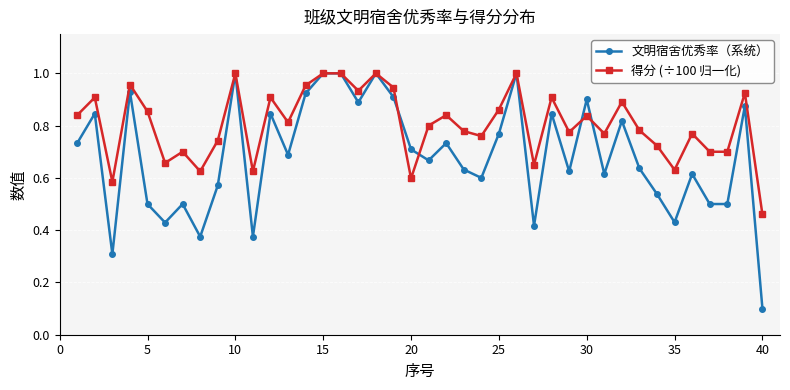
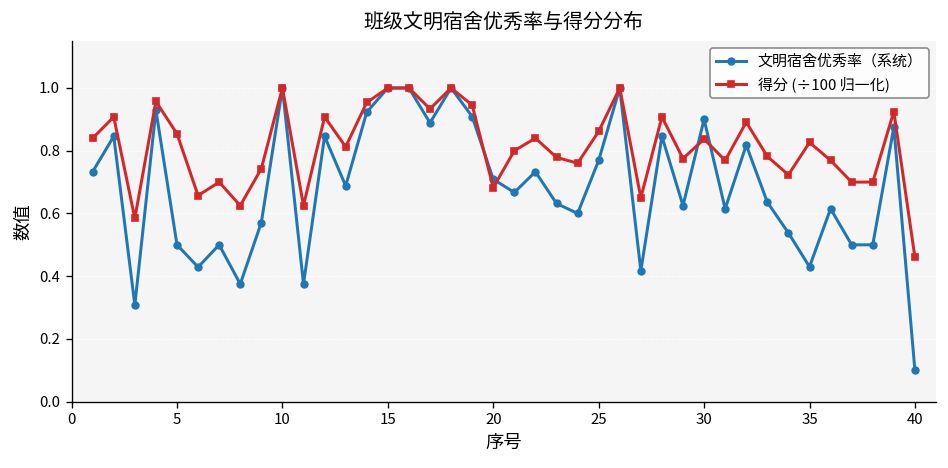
得分 (÷100 归一化), 20: 0.60 -> 0.68
得分 (÷100 归一化), 35: 0.63 -> 0.83
